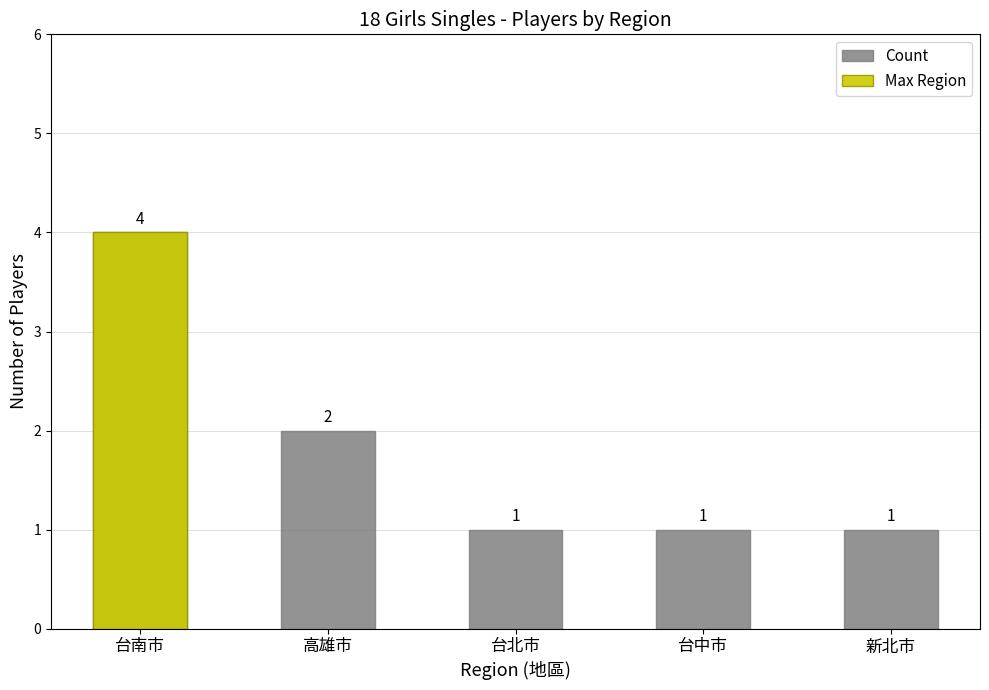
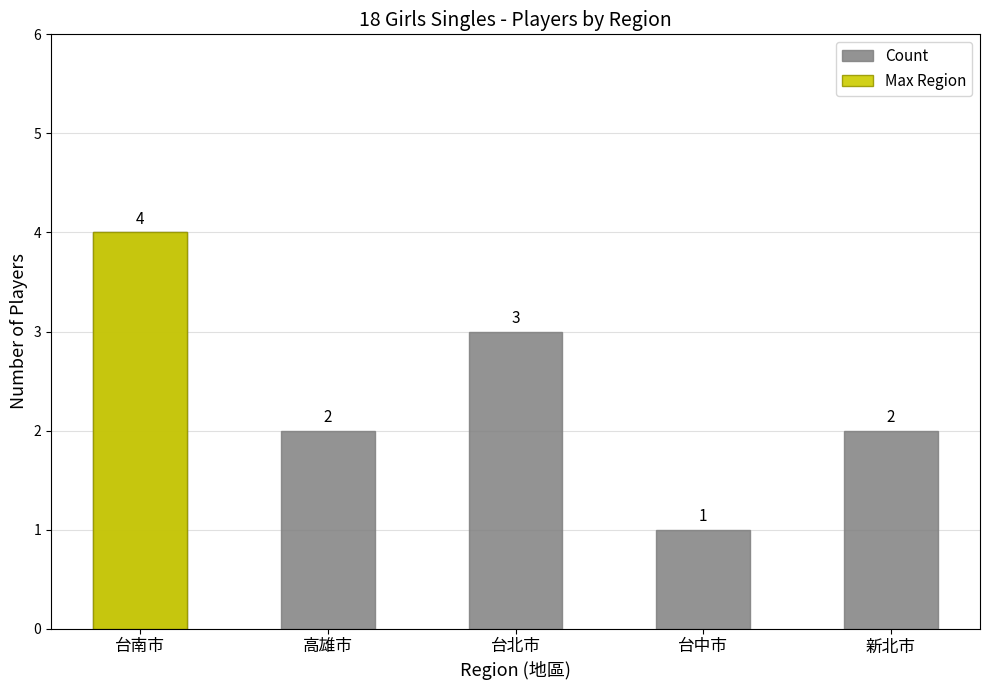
Count, 台北市: 1 -> 3
Count, 新北市: 1 -> 2
